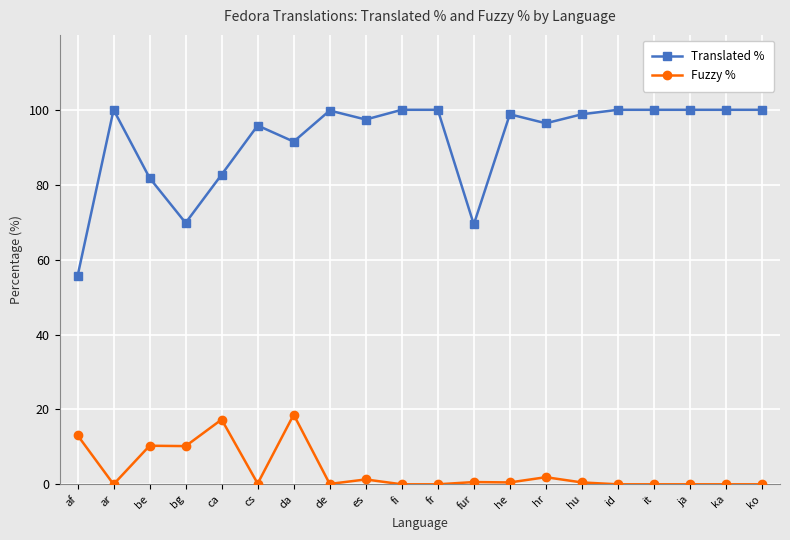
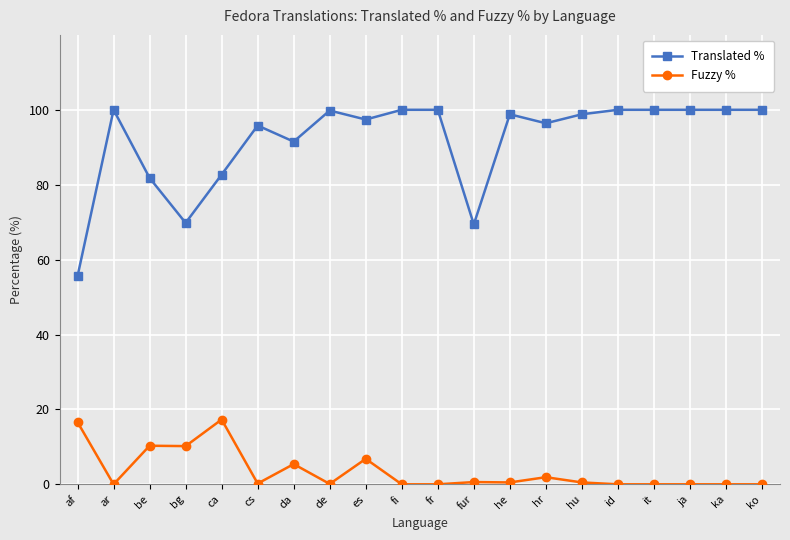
Fuzzy %, af: 13 -> 17
Fuzzy %, da: 19 -> 5
Fuzzy %, es: 1 -> 7
